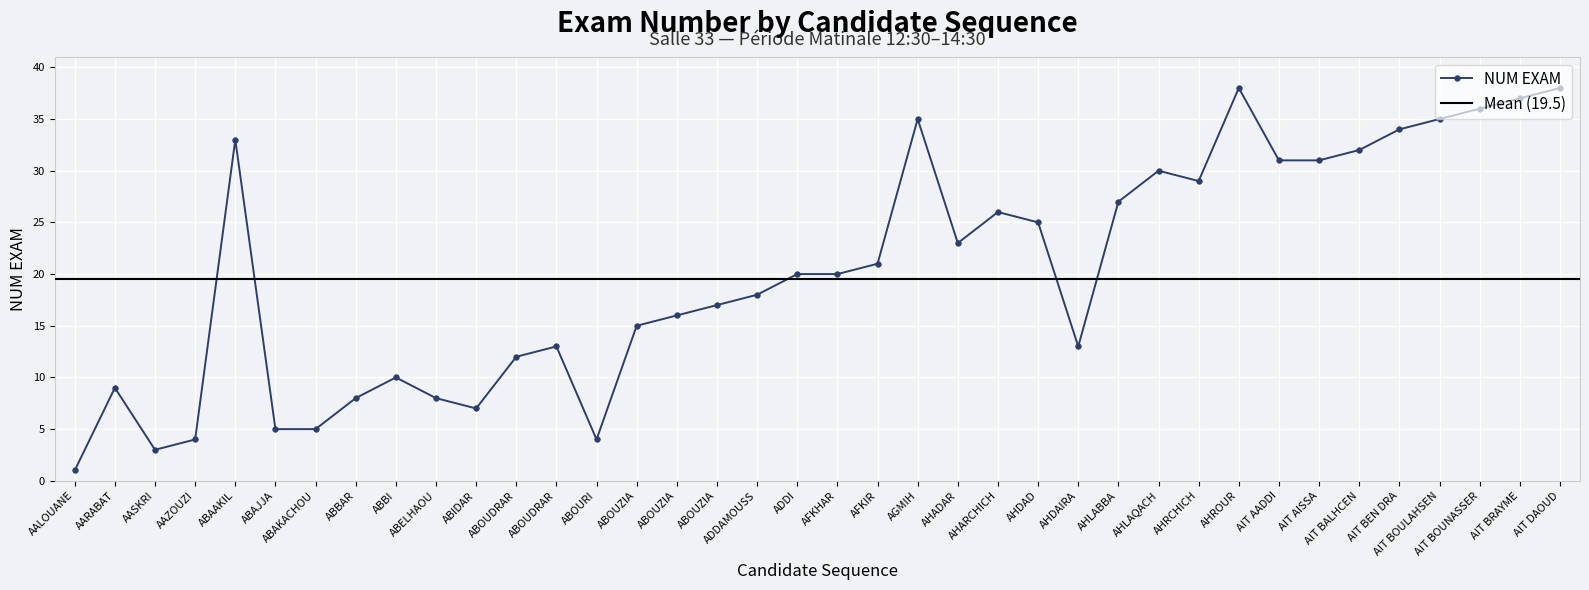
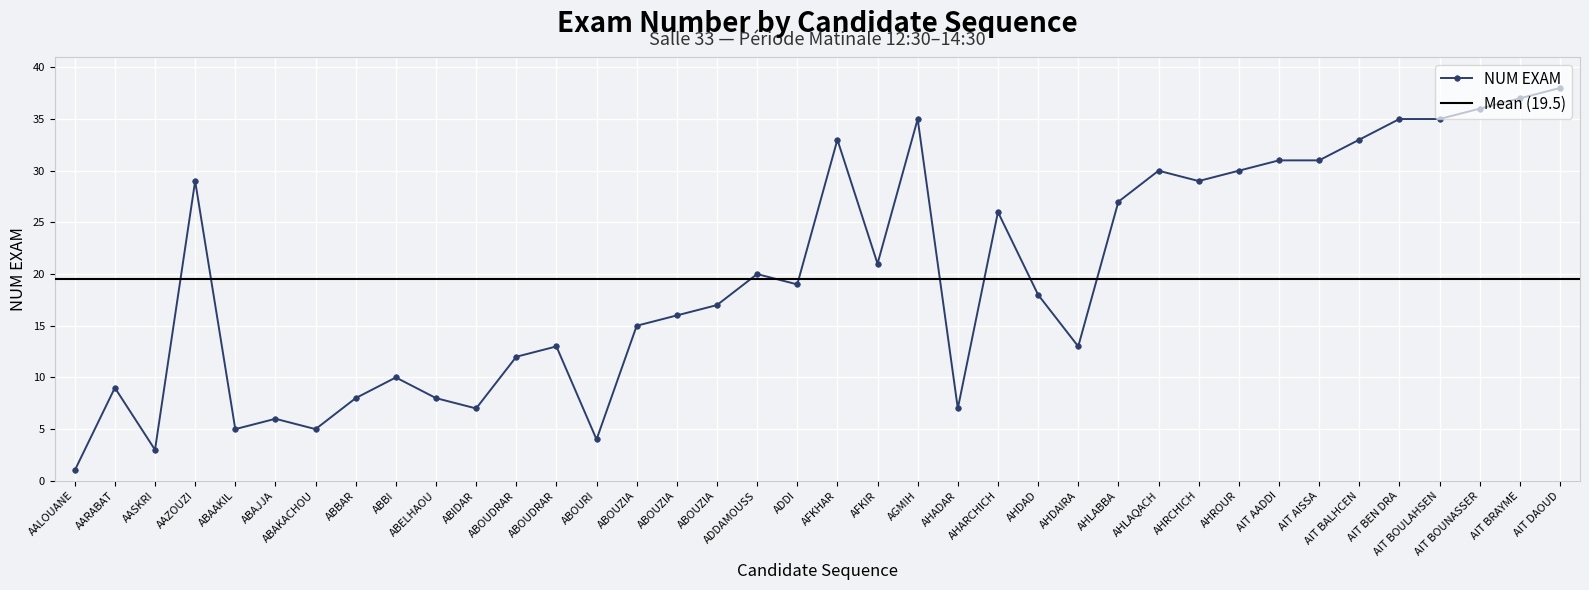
AAZOUZI: 4 -> 29
ABAAKIL: 33 -> 5
ABAJJA: 5 -> 6
ADDAMOUSS: 18 -> 20
ADDI: 20 -> 19
AFKHAR: 20 -> 33
AHADAR: 23 -> 7
AHDAD: 25 -> 18
AHROUR: 38 -> 30
AIT BALHCEN: 32 -> 33
AIT BEN DRA: 34 -> 35
